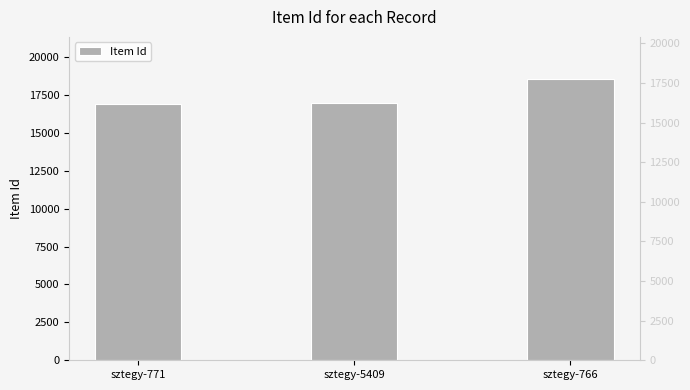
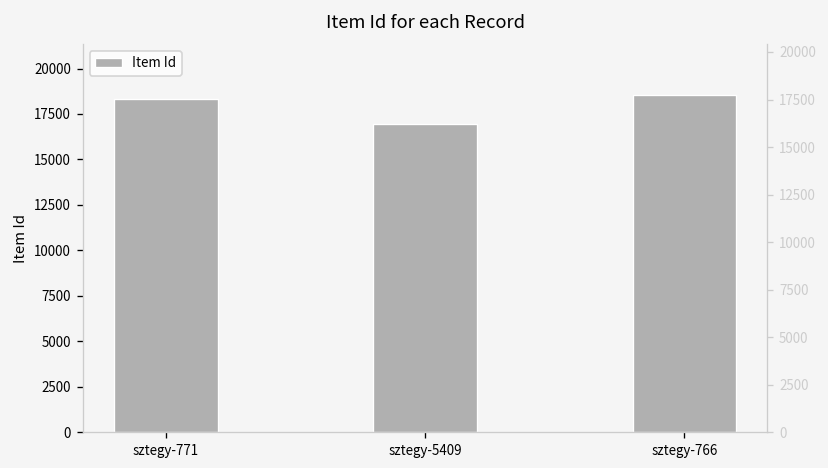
sztegy-771: 16900 -> 18300
